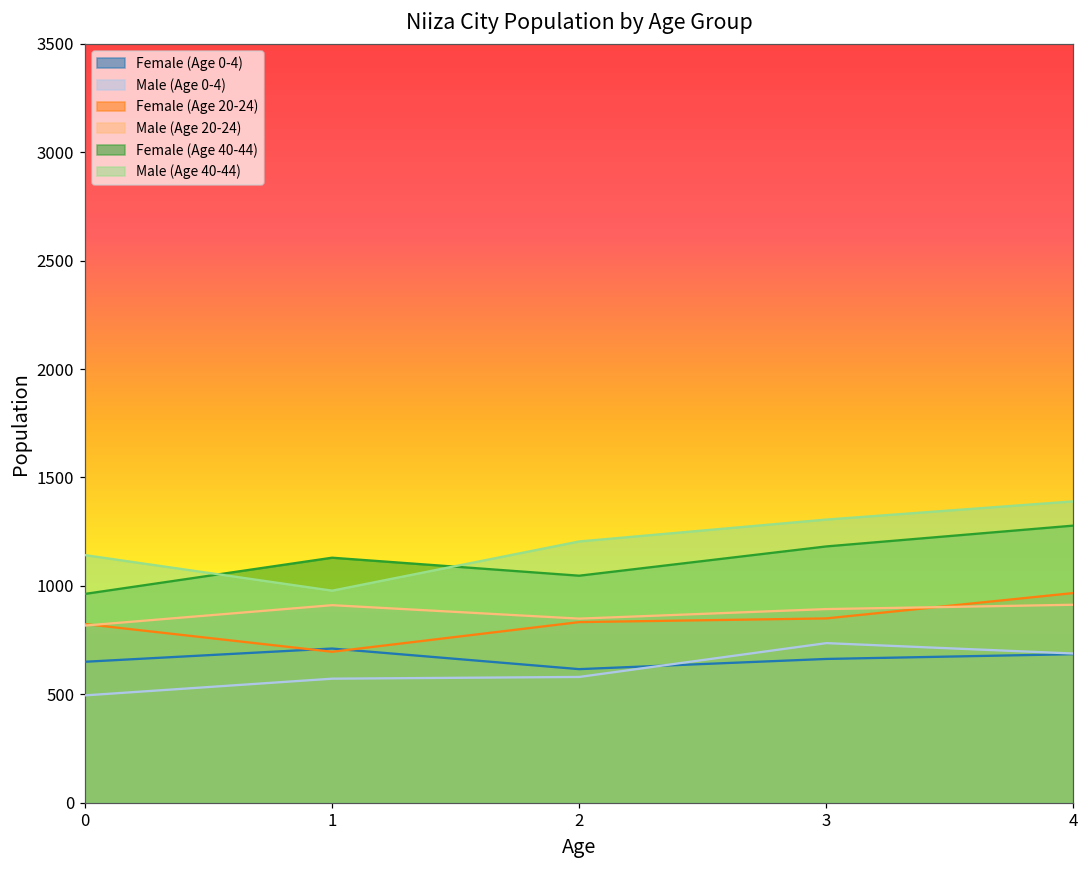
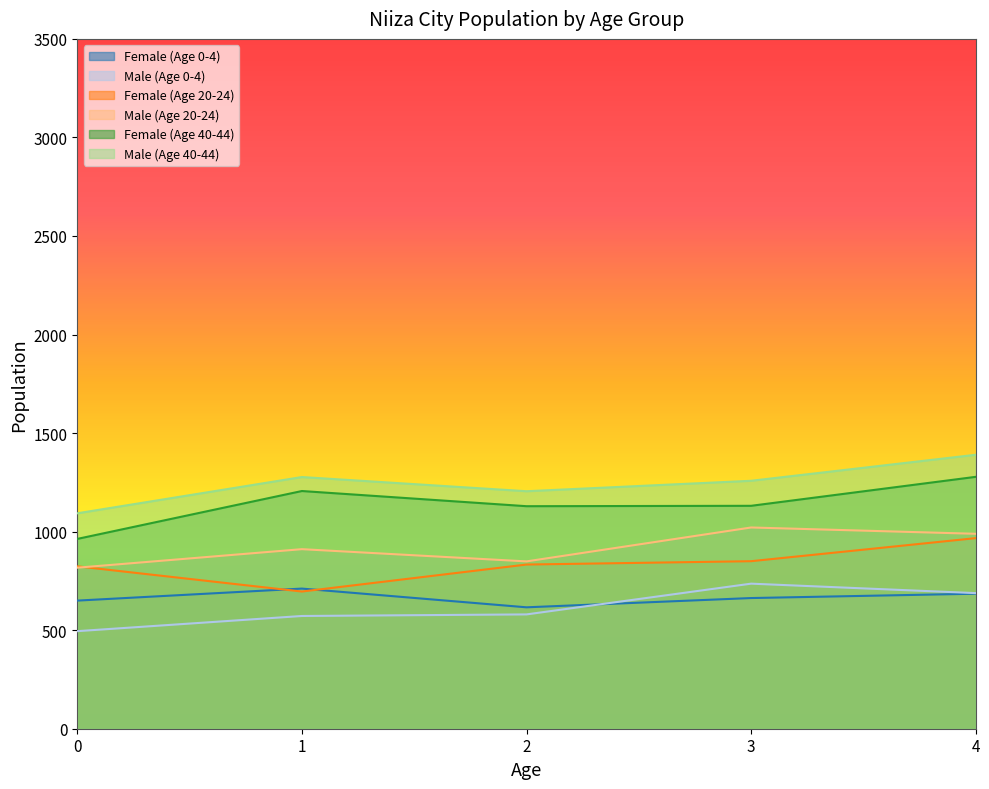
Male (Age 40-44), 0: 1140 -> 1090
Female (Age 40-44), 1: 1130 -> 1210
Male (Age 40-44), 1: 980 -> 1280
Female (Age 40-44), 2: 1050 -> 1130
Male (Age 20-24), 3: 890 -> 1020
Female (Age 40-44), 3: 1180 -> 1130
Male (Age 40-44), 3: 1310 -> 1260
Male (Age 20-24), 4: 910 -> 990
